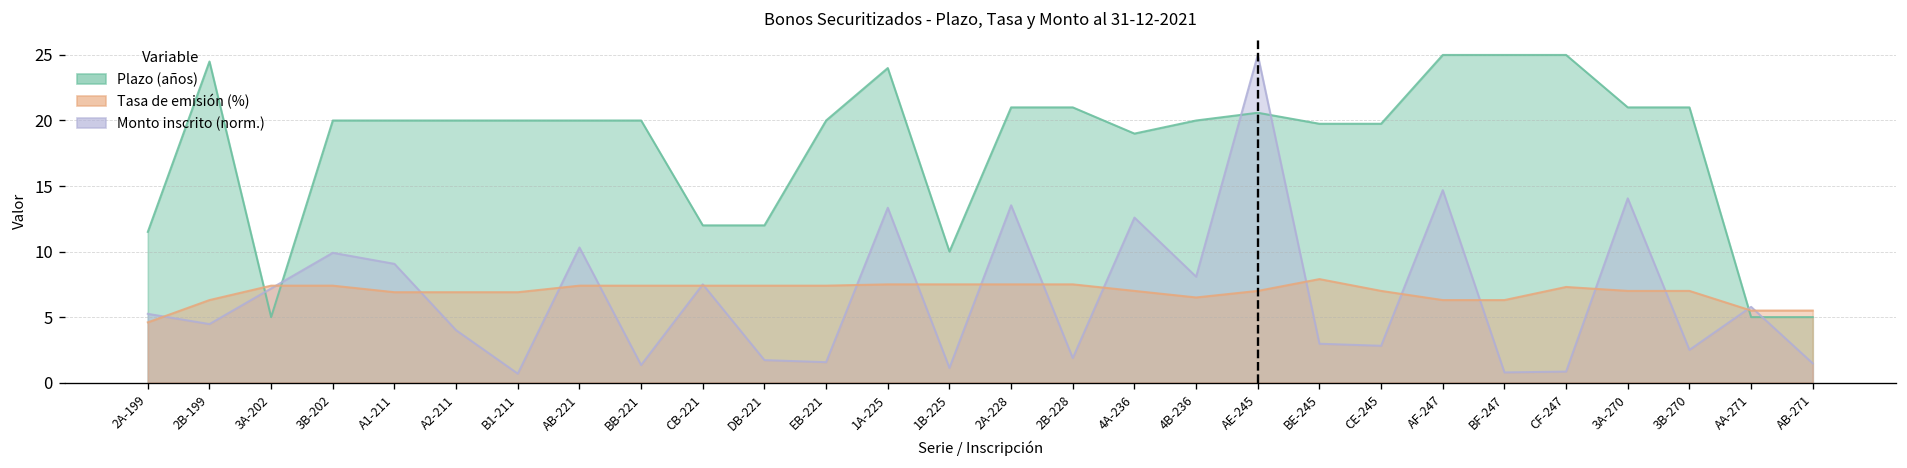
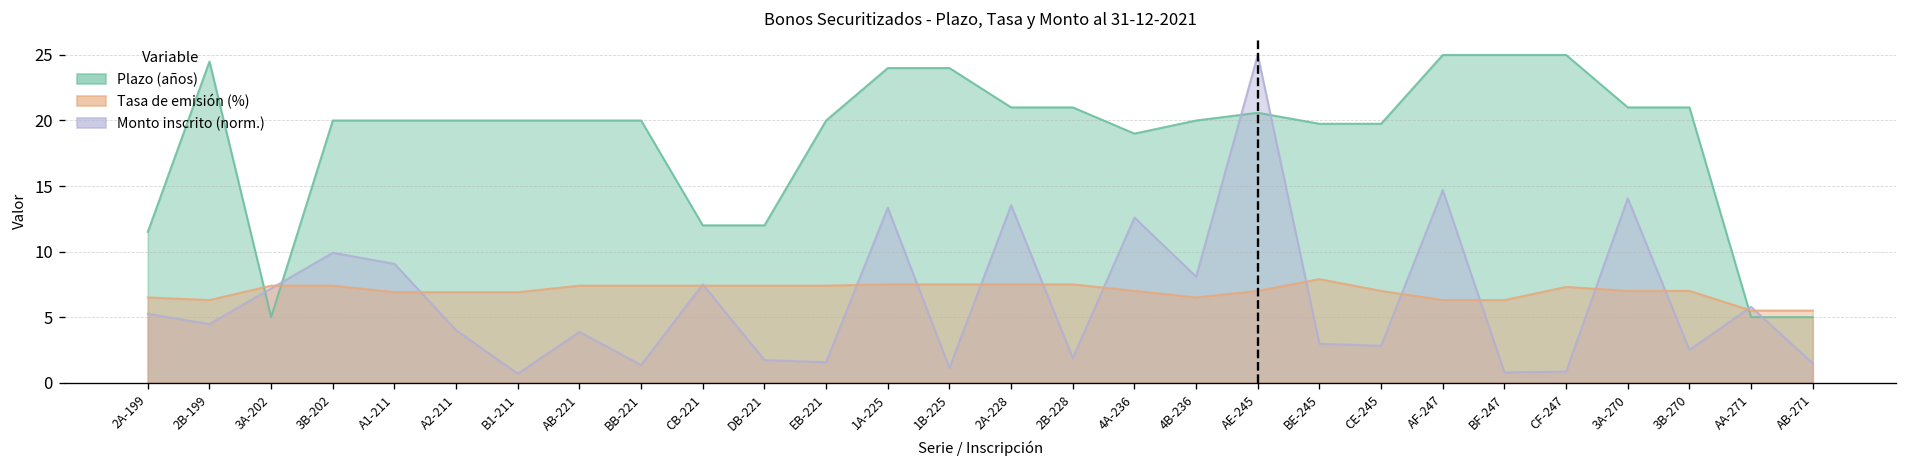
Tasa de emisión (%), 2A-199: 4.6 -> 6.5
Monto inscrito (norm.), AB-221: 10.3 -> 3.9
Plazo (años), 1B-225: 10 -> 24
